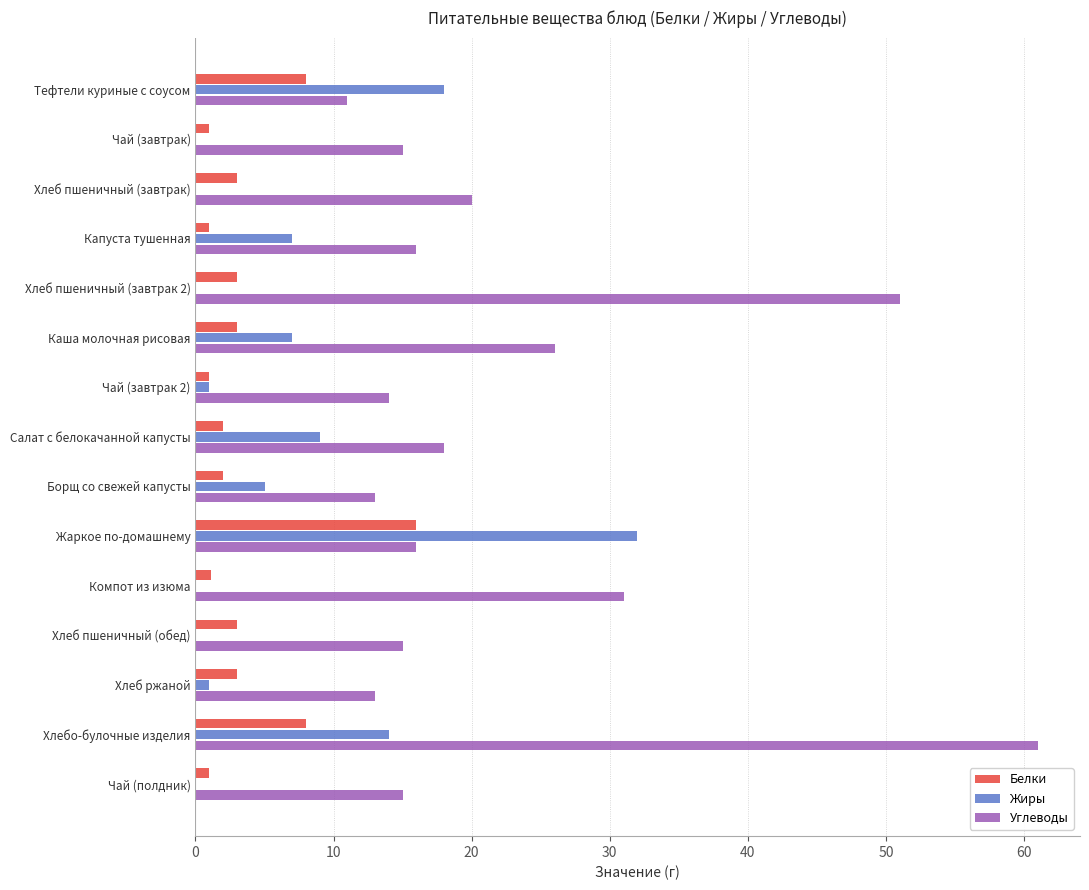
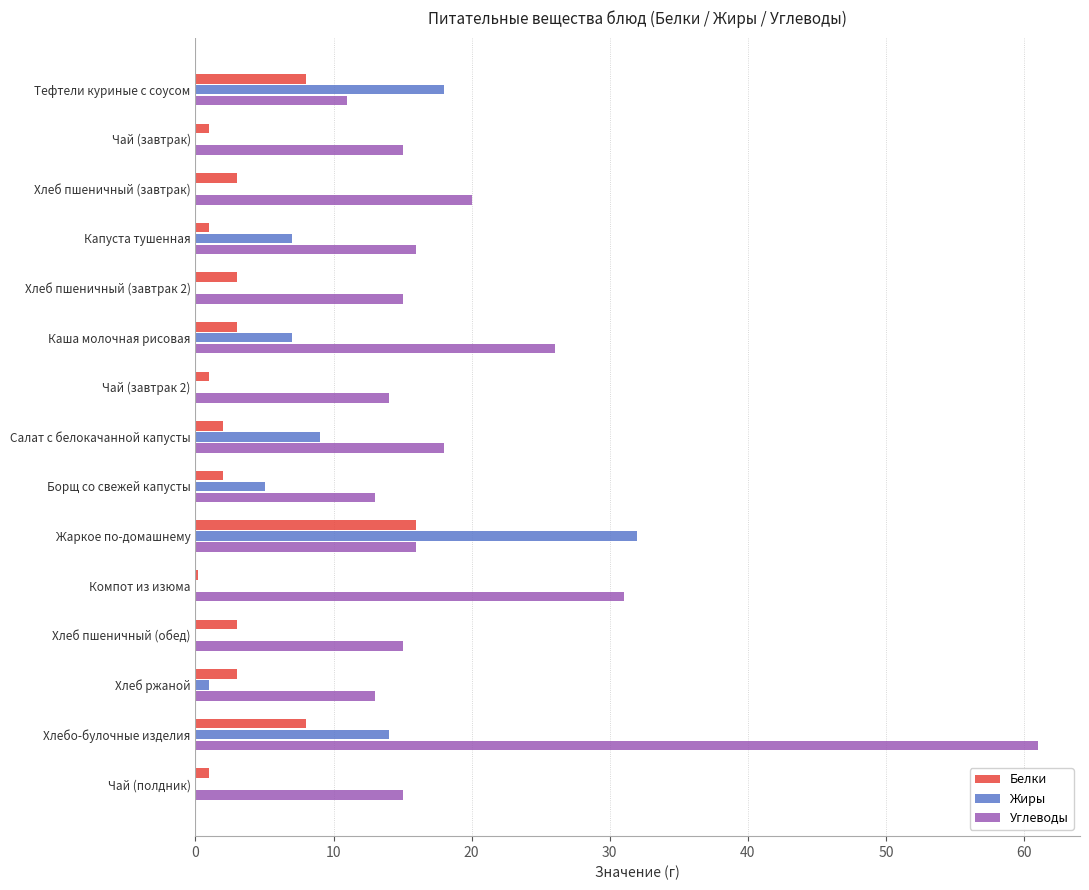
Углеводы, Хлеб пшеничный (завтрак 2): 51 -> 15
Жиры, Чай (завтрак 2): 1 -> 0
Белки, Компот из изюма: 1.1 -> 0.2
